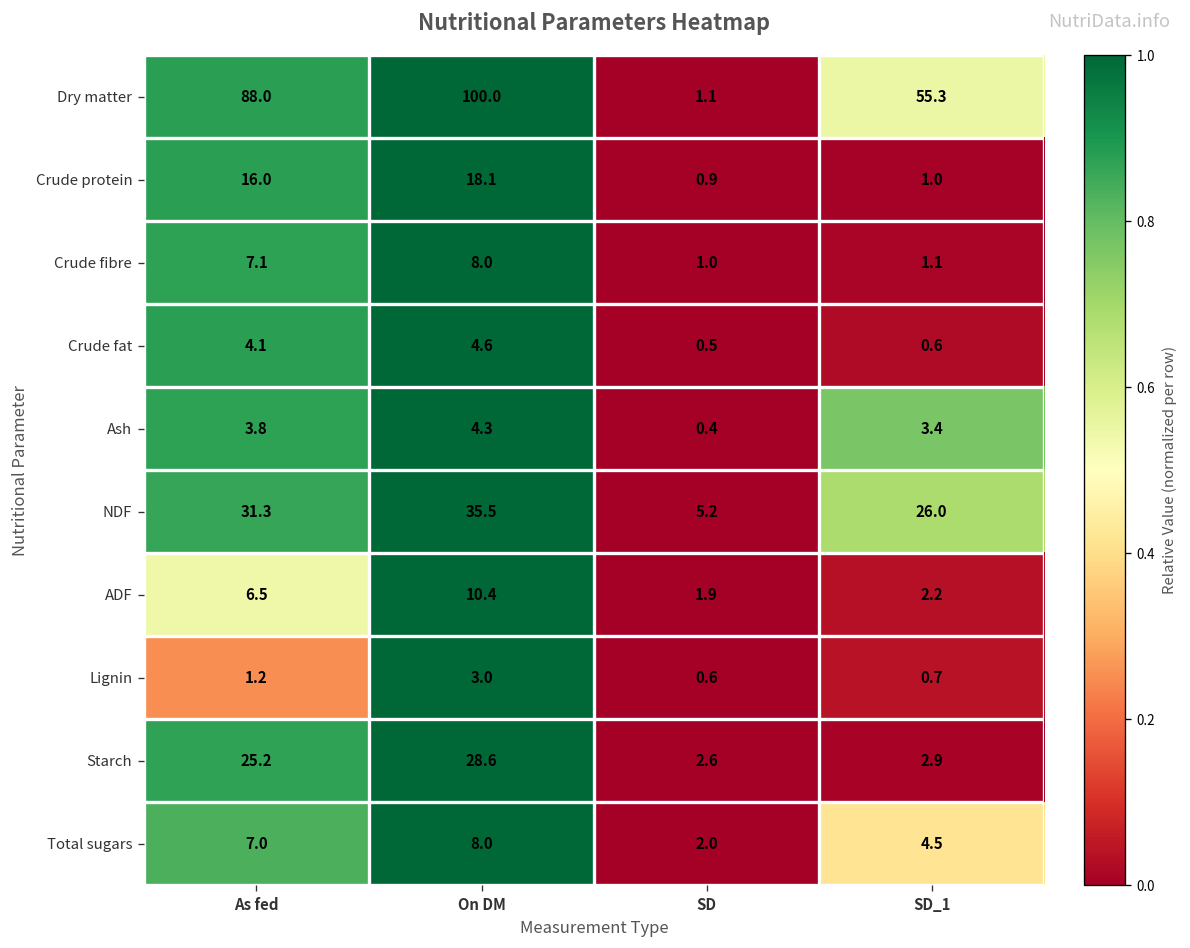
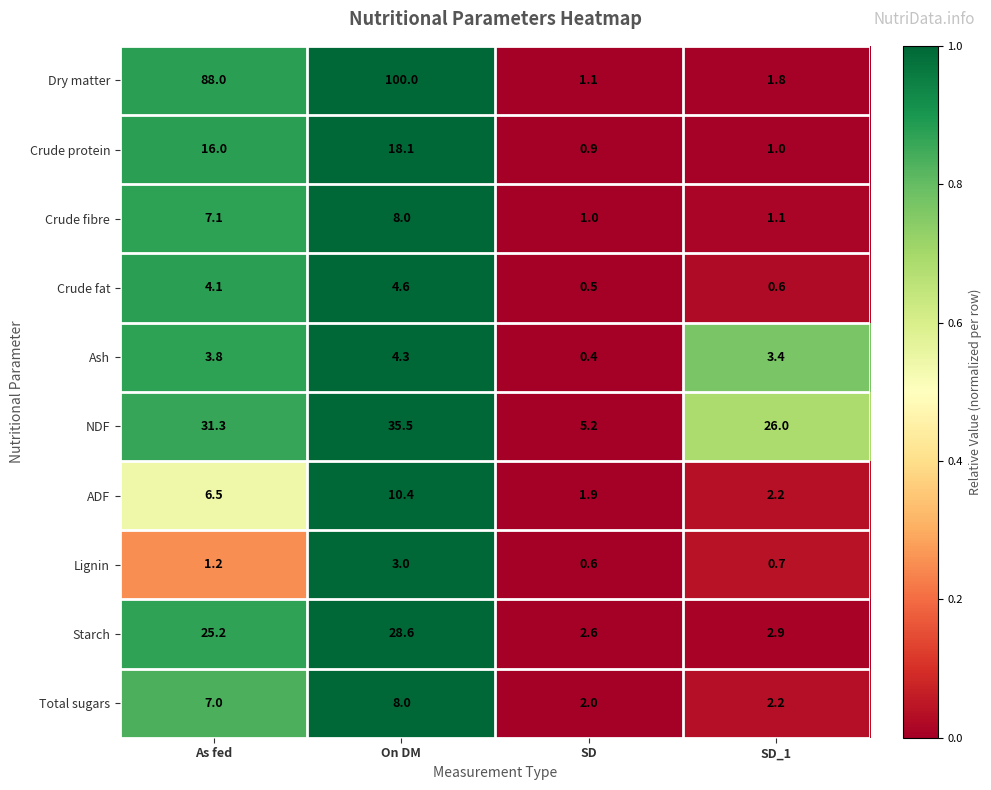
Dry matter, SD_1: 55.3 -> 1.8
Total sugars, SD_1: 4.5 -> 2.2
